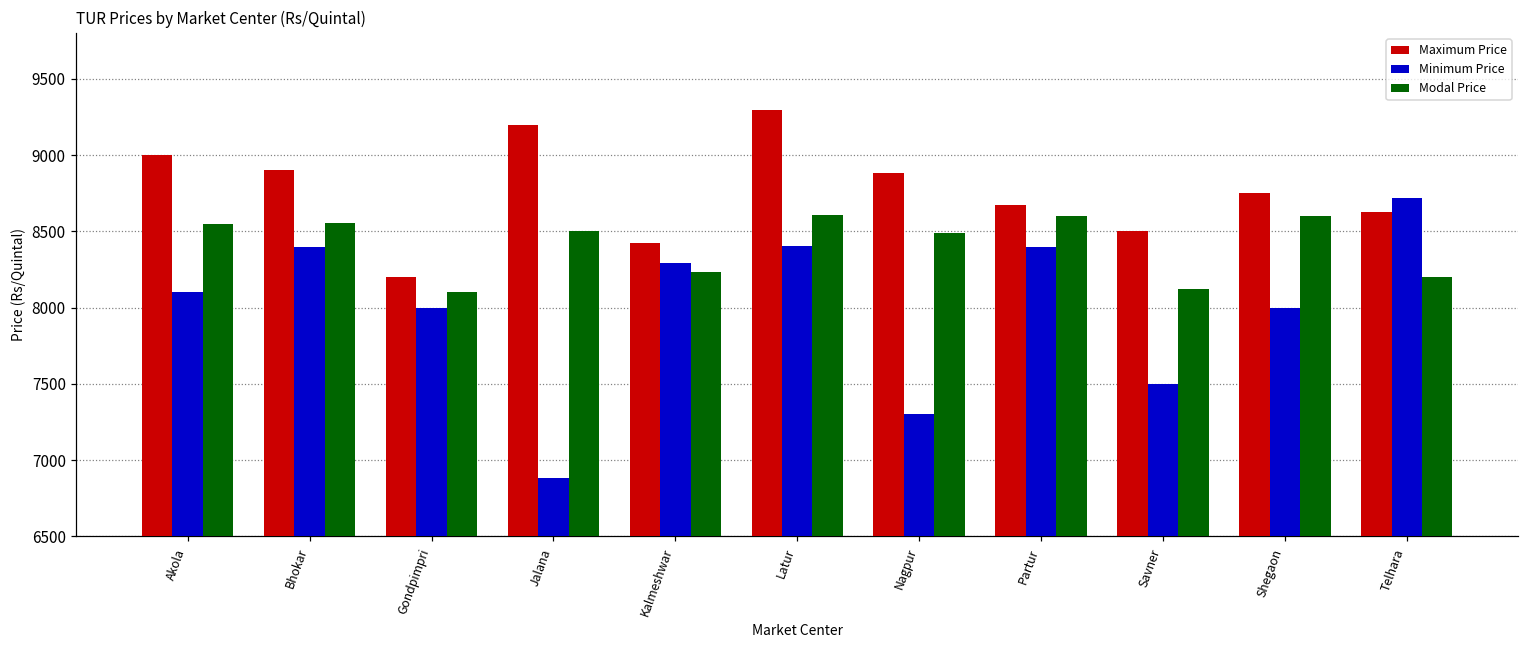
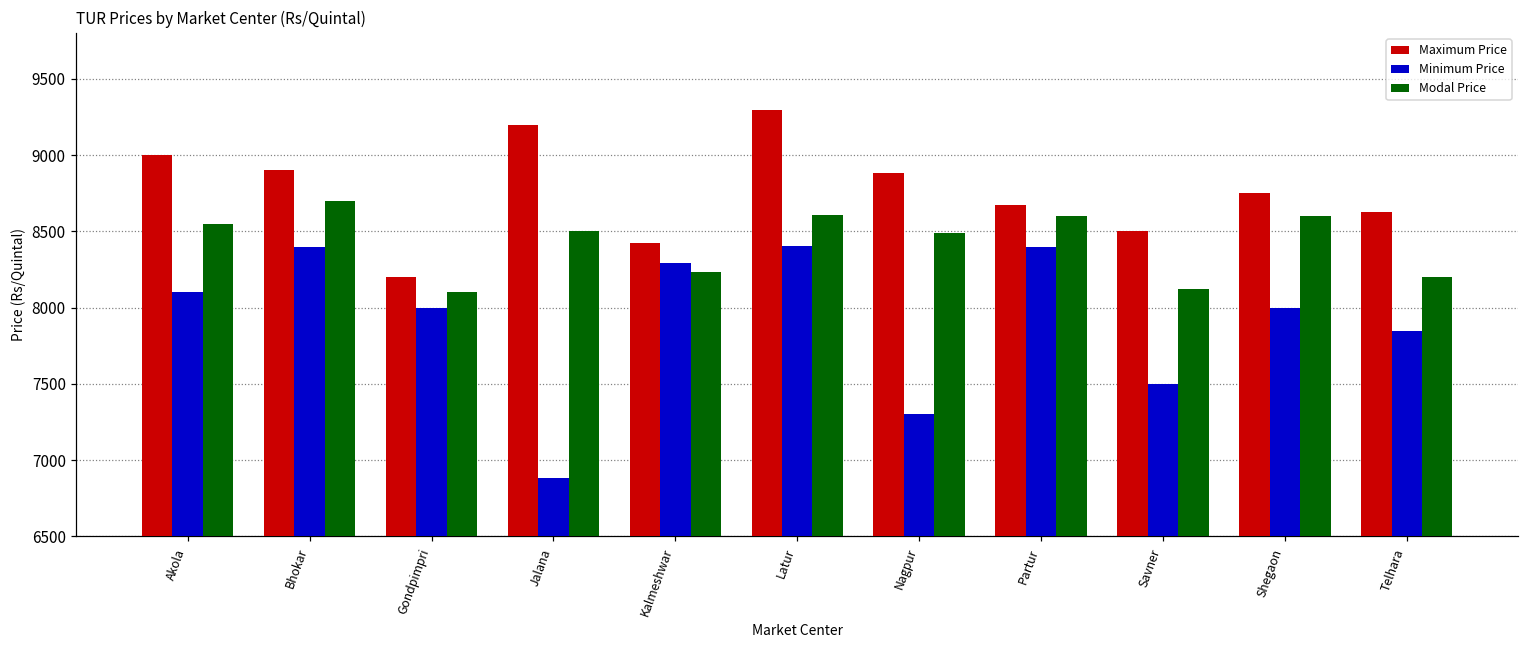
Modal Price, Bhokar: 8550 -> 8700
Minimum Price, Telhara: 8720 -> 7850
